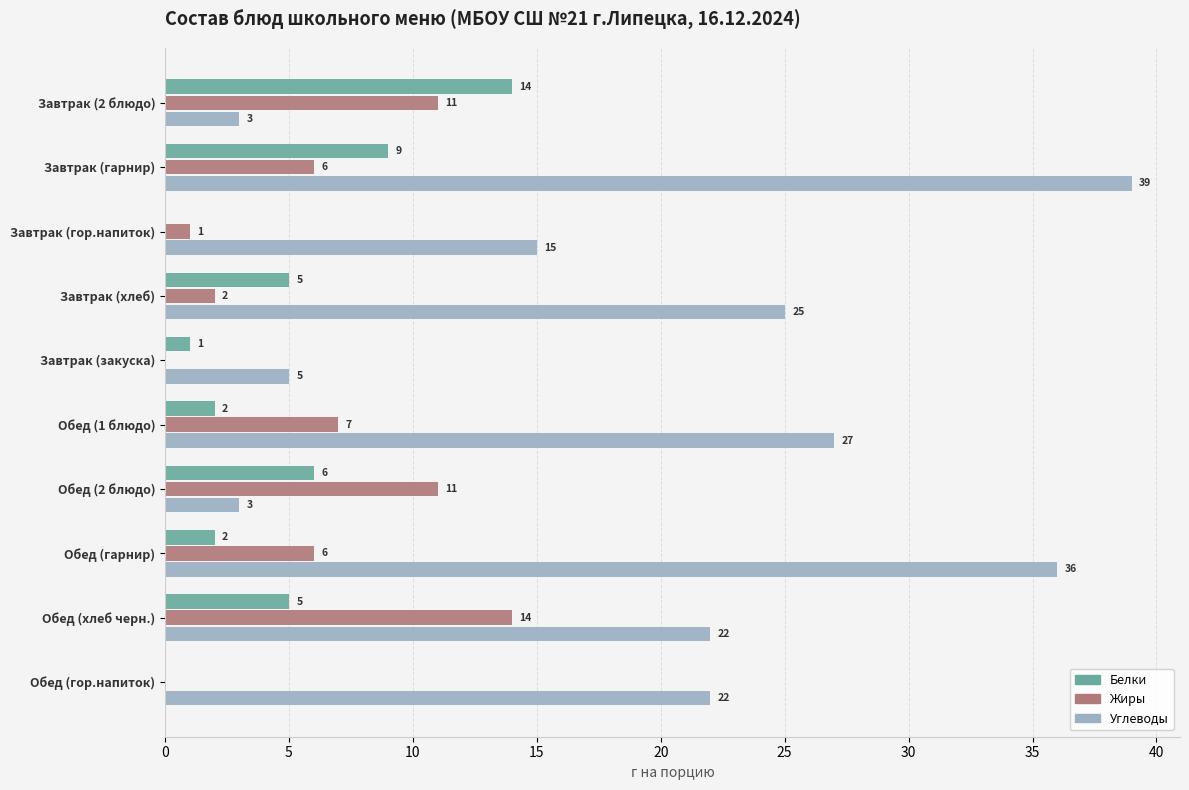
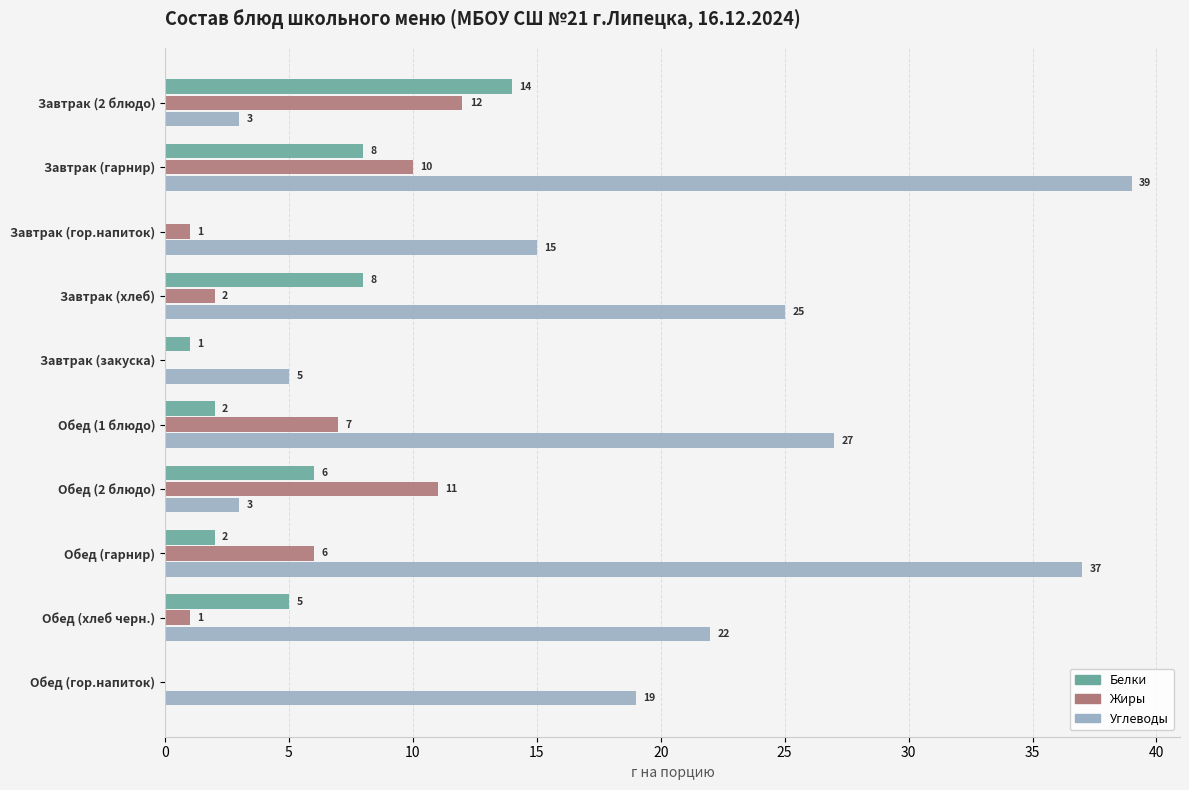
Жиры, Завтрак (2 блюдо): 11 -> 12
Белки, Завтрак (гарнир): 9 -> 8
Жиры, Завтрак (гарнир): 6 -> 10
Белки, Завтрак (хлеб): 5 -> 8
Углеводы, Обед (гарнир): 36 -> 37
Жиры, Обед (хлеб черн.): 14 -> 1
Углеводы, Обед (гор.напиток): 22 -> 19
